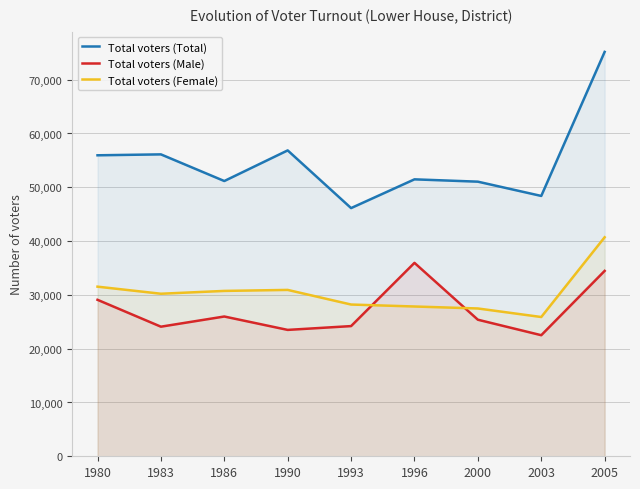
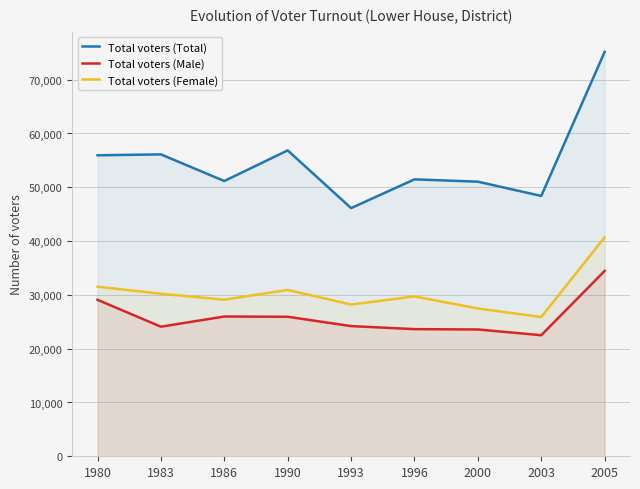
Total voters (Female), 1986: 31,000 -> 29,000
Total voters (Male), 1990: 23,000 -> 26,000
Total voters (Male), 1996: 36,000 -> 24,000
Total voters (Female), 1996: 28,000 -> 30,000
Total voters (Male), 2000: 25,000 -> 24,000
